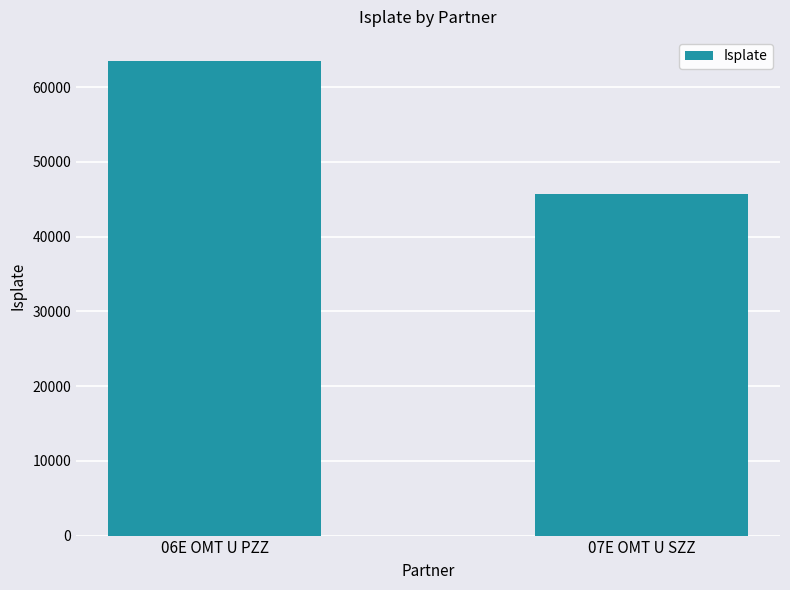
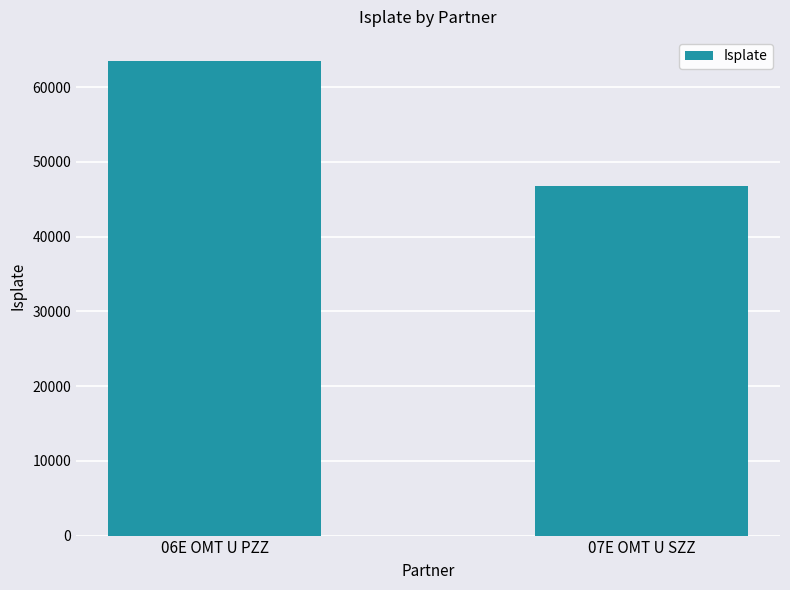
07E OMT U SZZ: 46000 -> 47000
